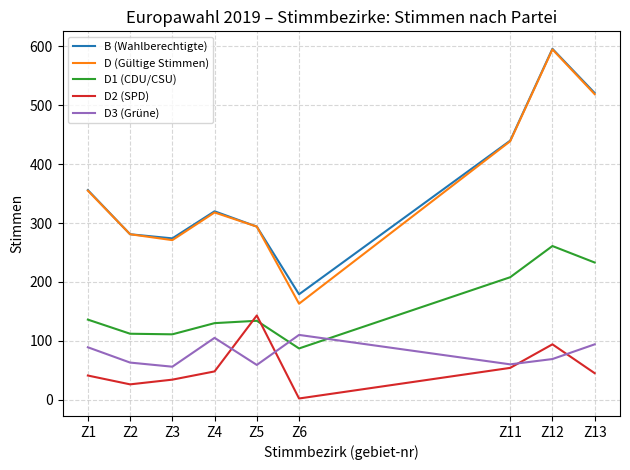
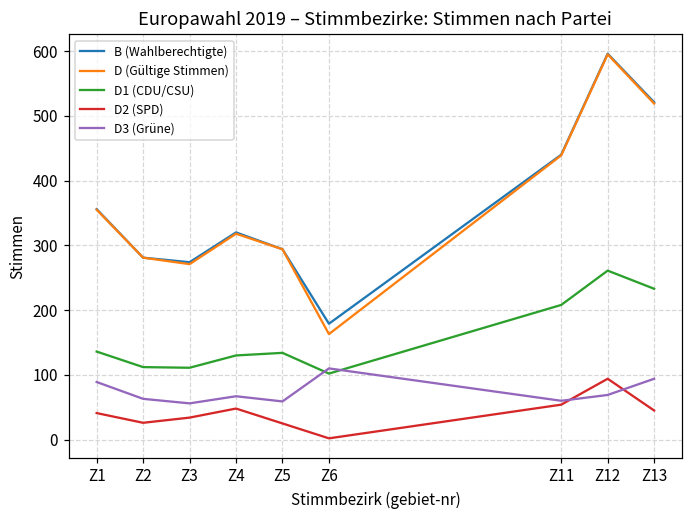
D3 (Grüne), Z4: 110 -> 70
D2 (SPD), Z5: 140 -> 30
D1 (CDU/CSU), Z6: 90 -> 100
